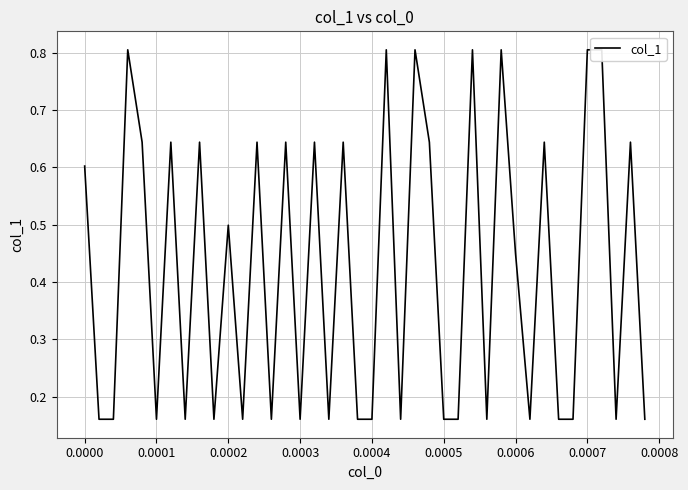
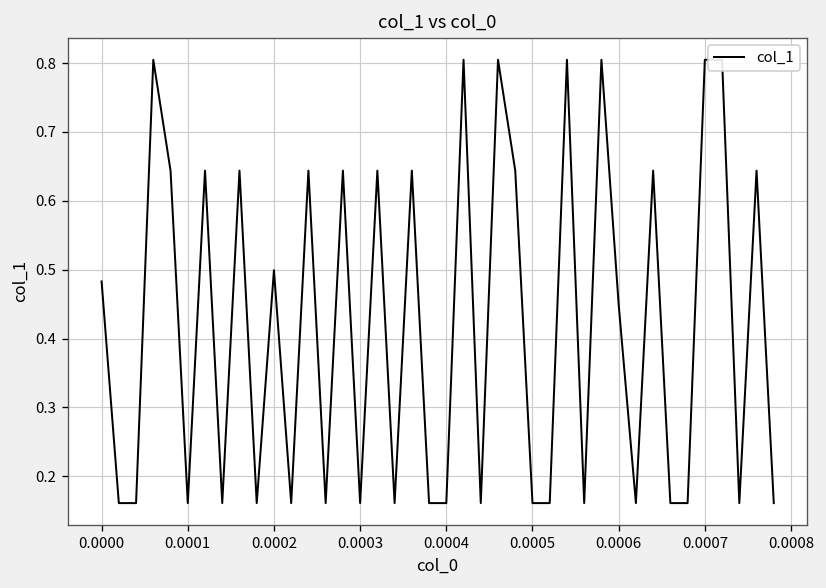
0.0000: 0.60 -> 0.48
